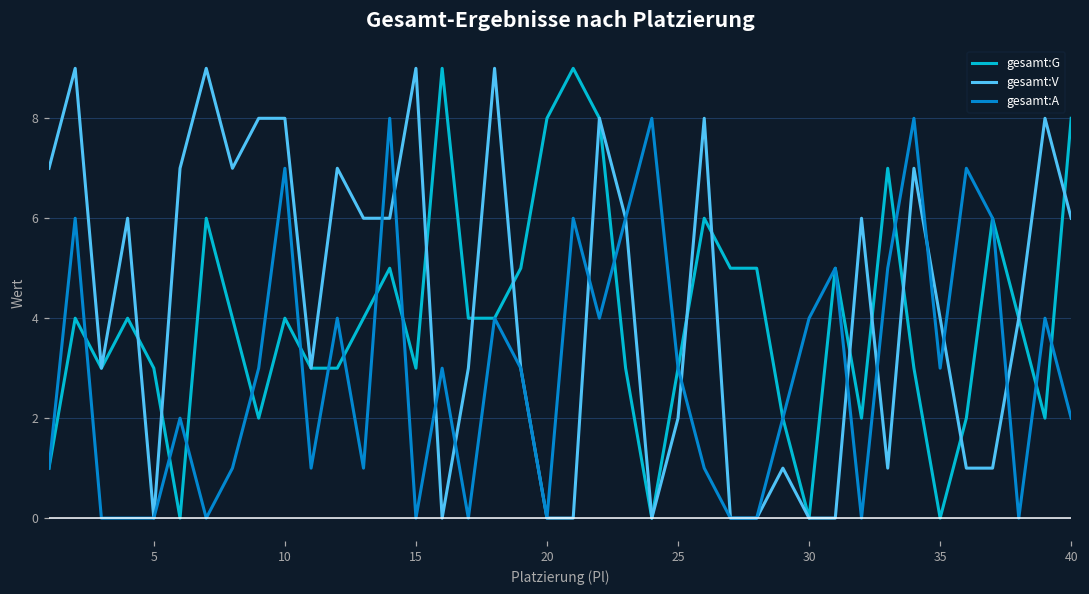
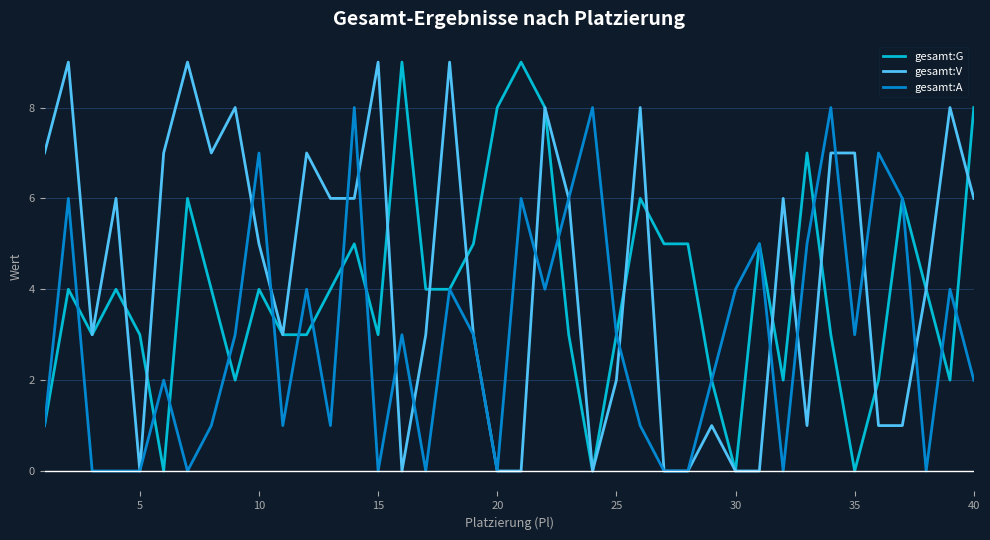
gesamt:V, 10: 8 -> 5
gesamt:V, 35: 4 -> 7
